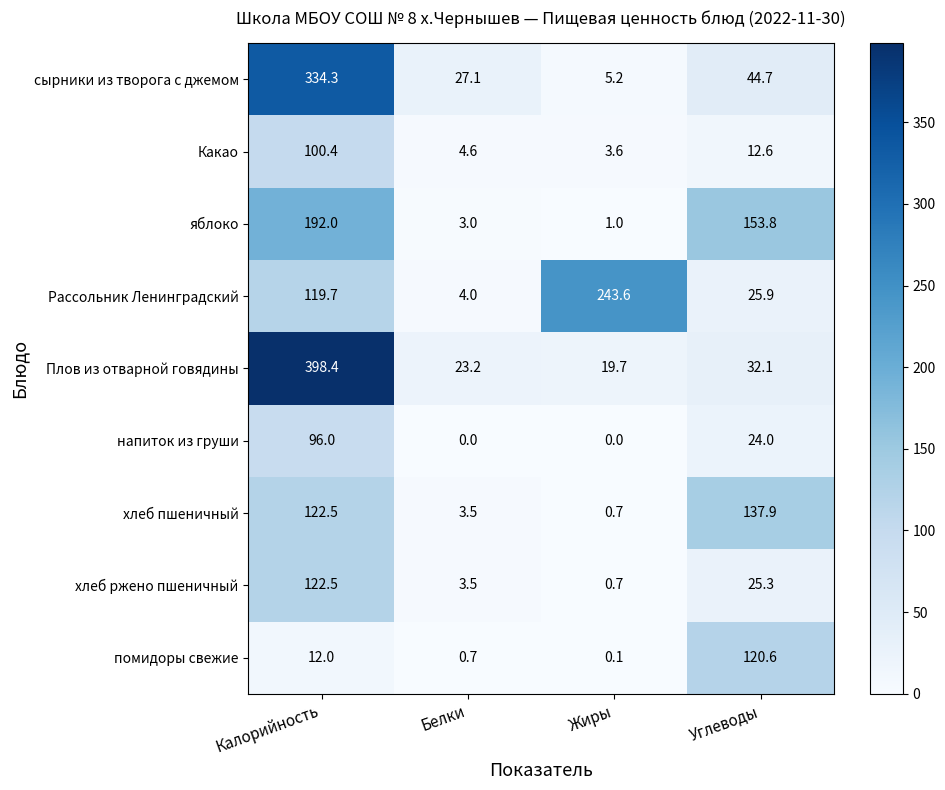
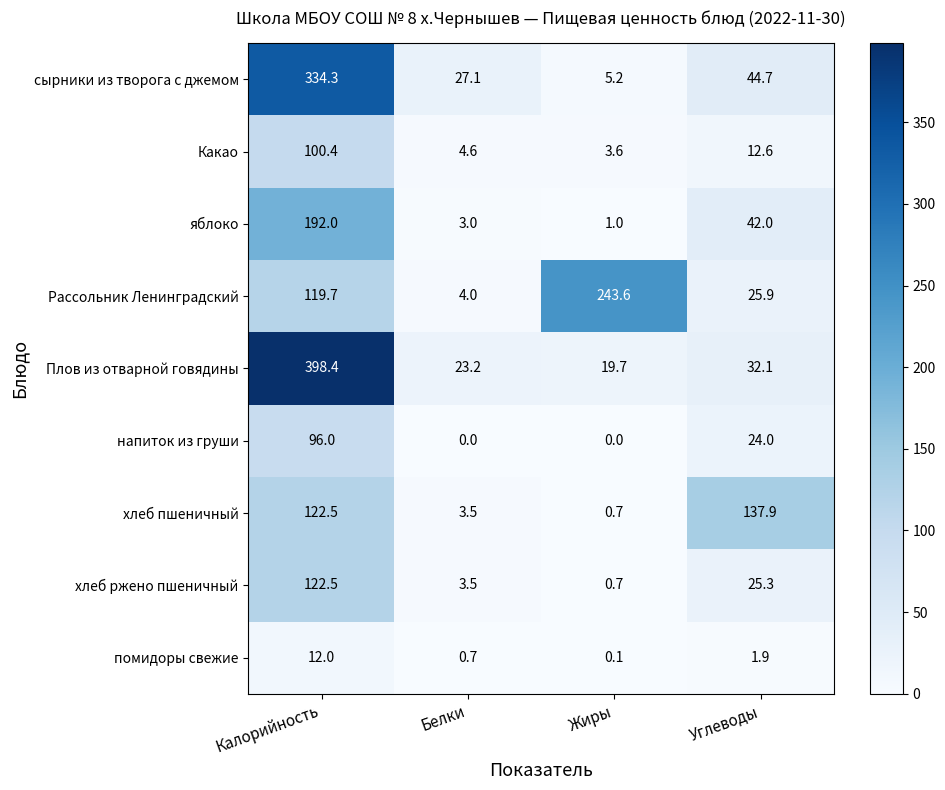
яблоко, Углеводы: 153.8 -> 42.0
помидоры свежие, Углеводы: 120.6 -> 1.9
